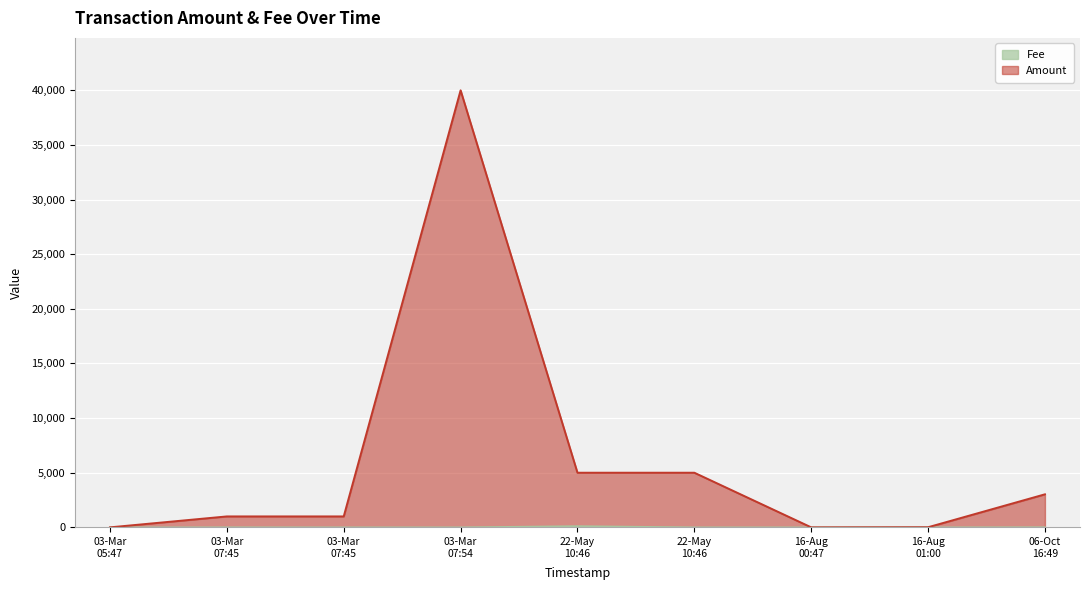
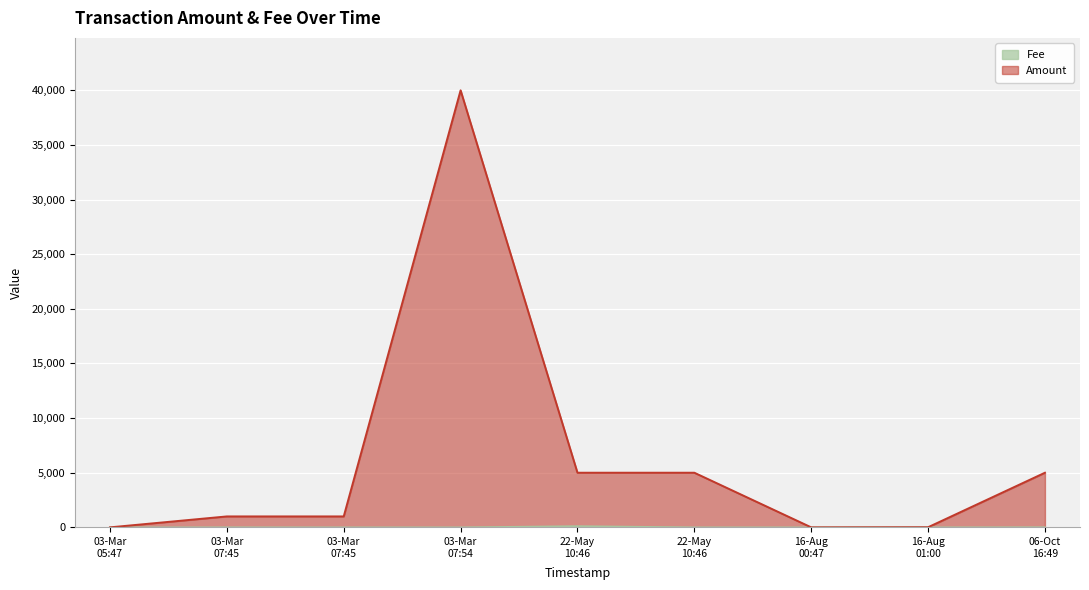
Amount, 06-Oct 16:49: 3,000 -> 5,000
